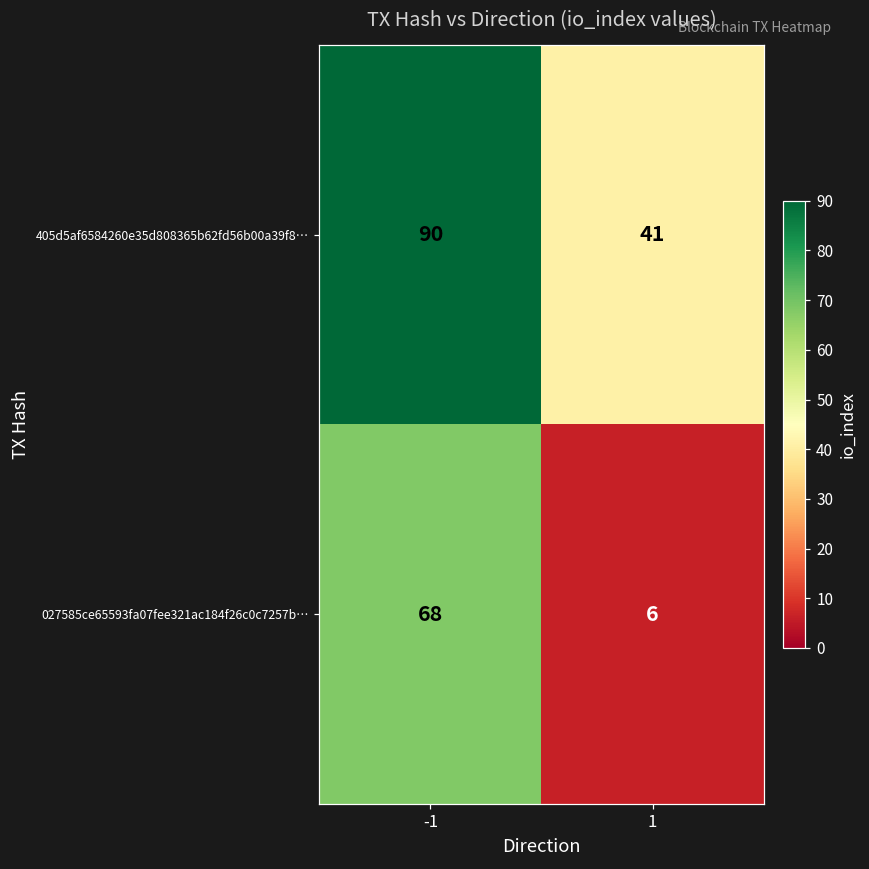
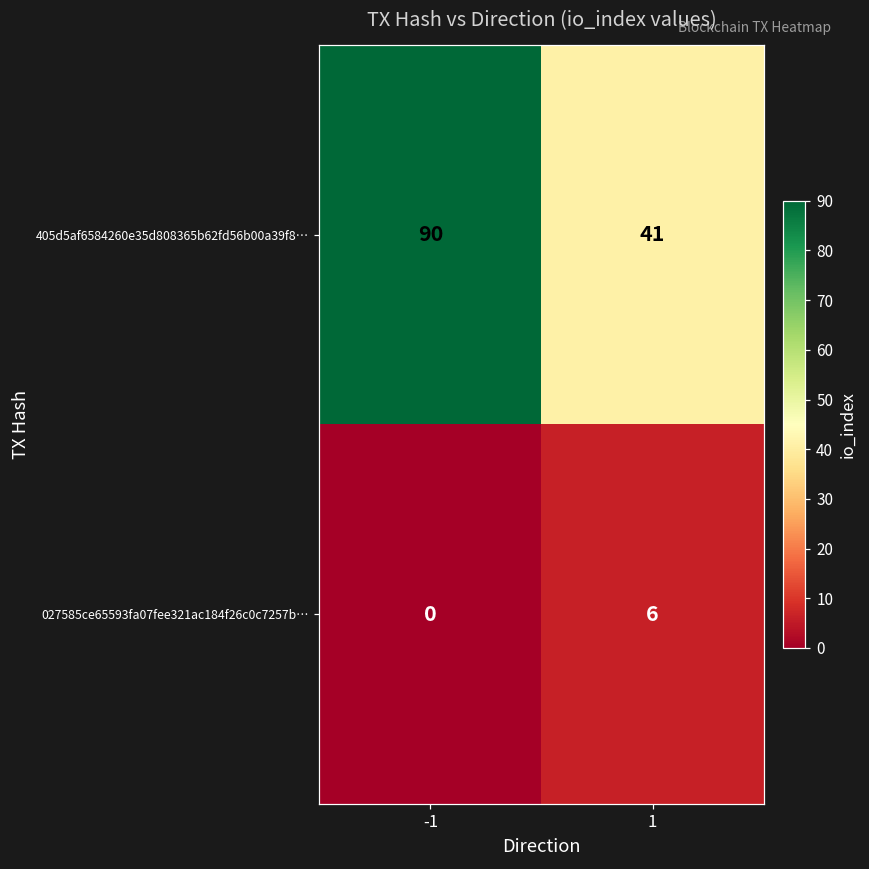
027585ce65593fa07fee321ac184f26c0c7257b…, -1: 68 -> 0
